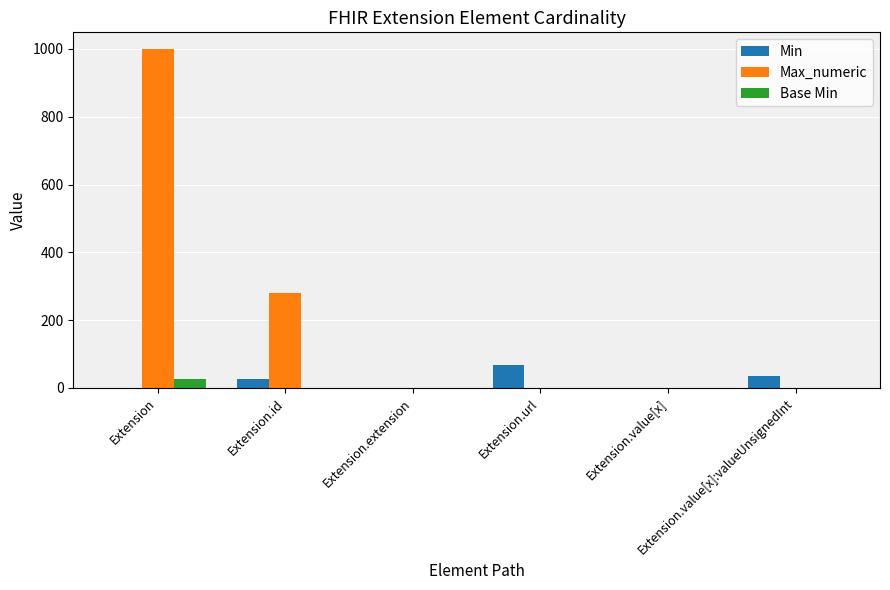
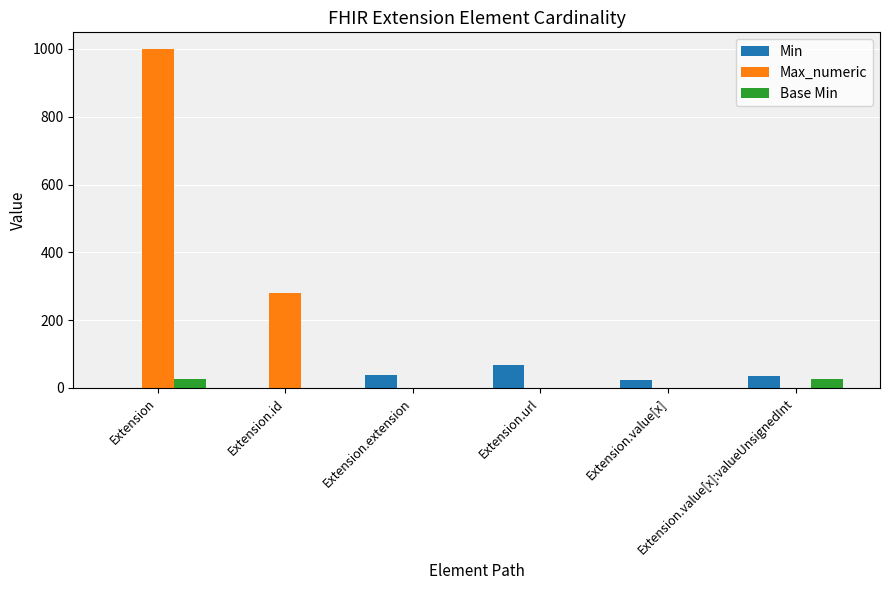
Min, Extension.id: 30 -> 0
Min, Extension.extension: 0 -> 40
Min, Extension.value[x]: 0 -> 20
Base Min, Extension.value[x]:valueUnsignedInt: 0 -> 30
